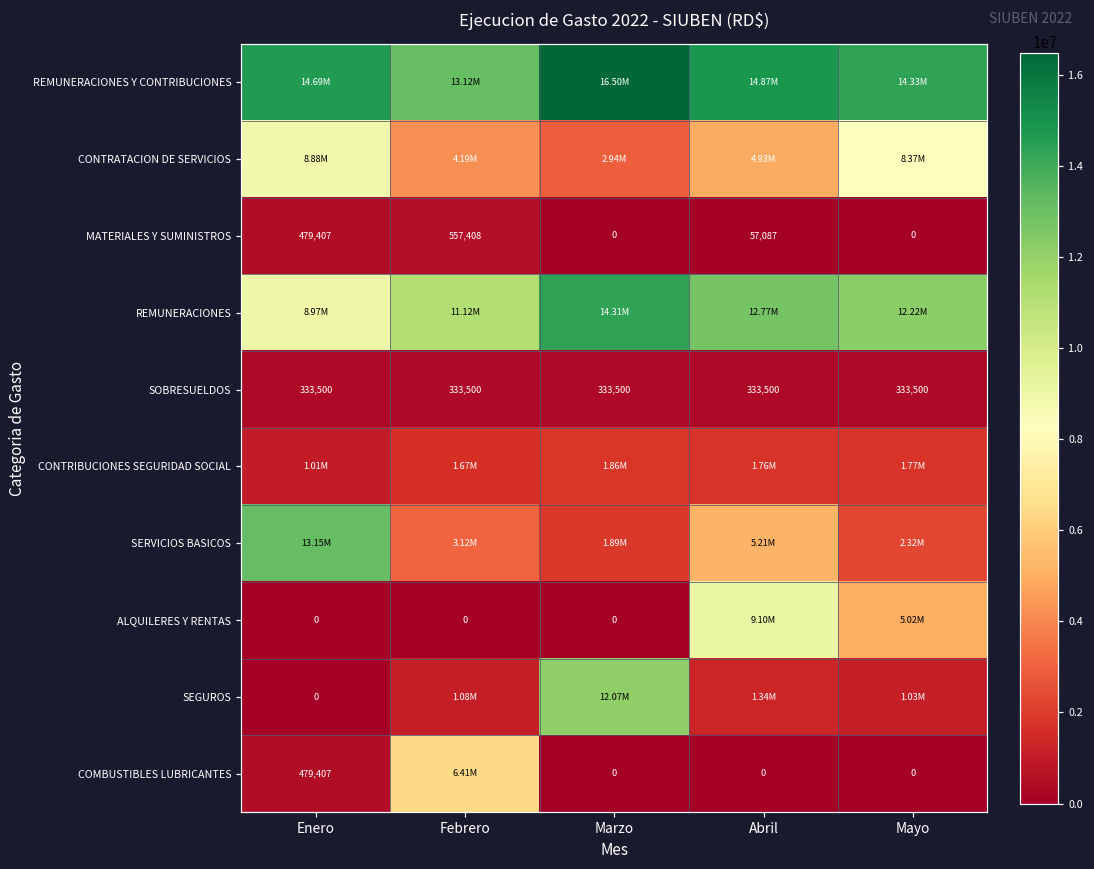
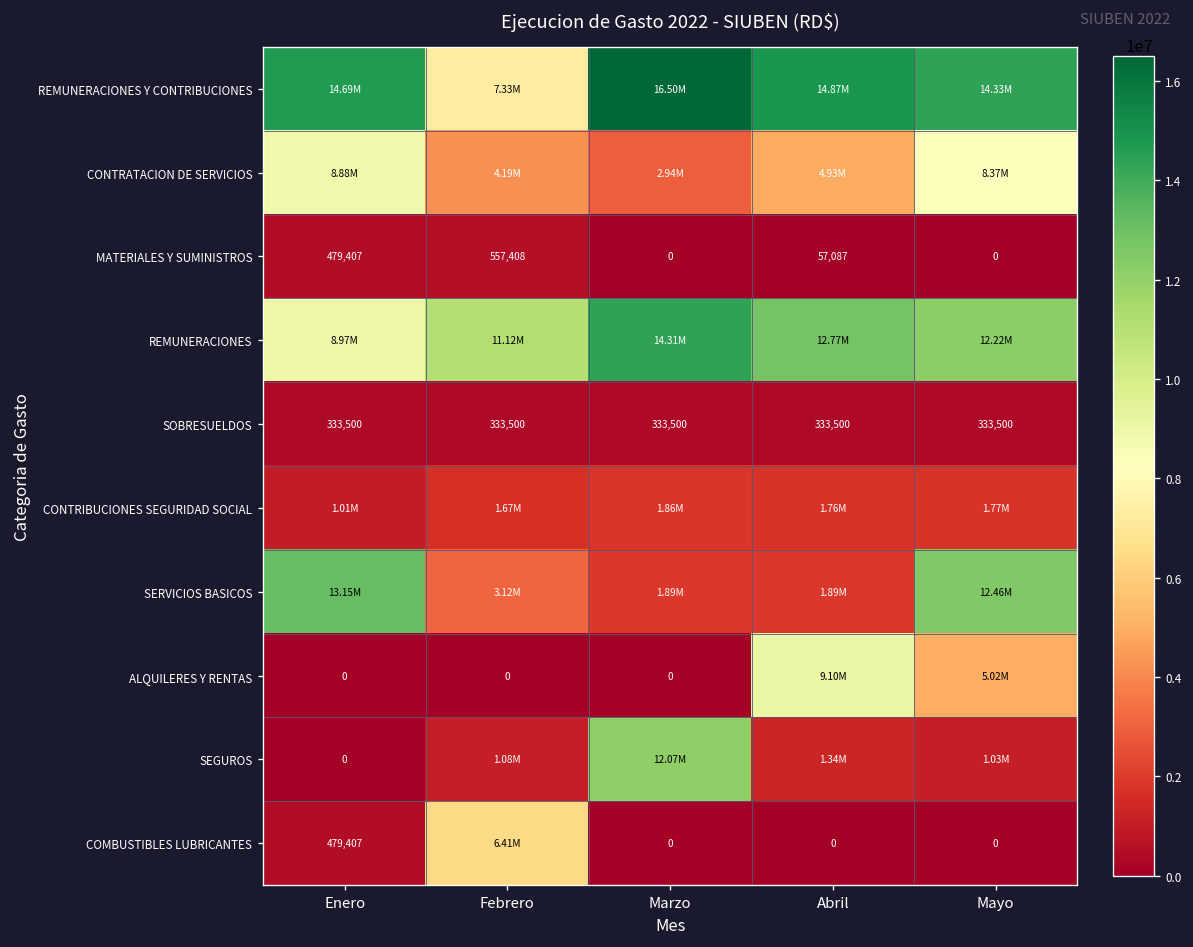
REMUNERACIONES Y CONTRIBUCIONES, Febrero: 13.12M -> 7.33M
SERVICIOS BASICOS, Abril: 5.21M -> 1.89M
SERVICIOS BASICOS, Mayo: 2.32M -> 12.46M
